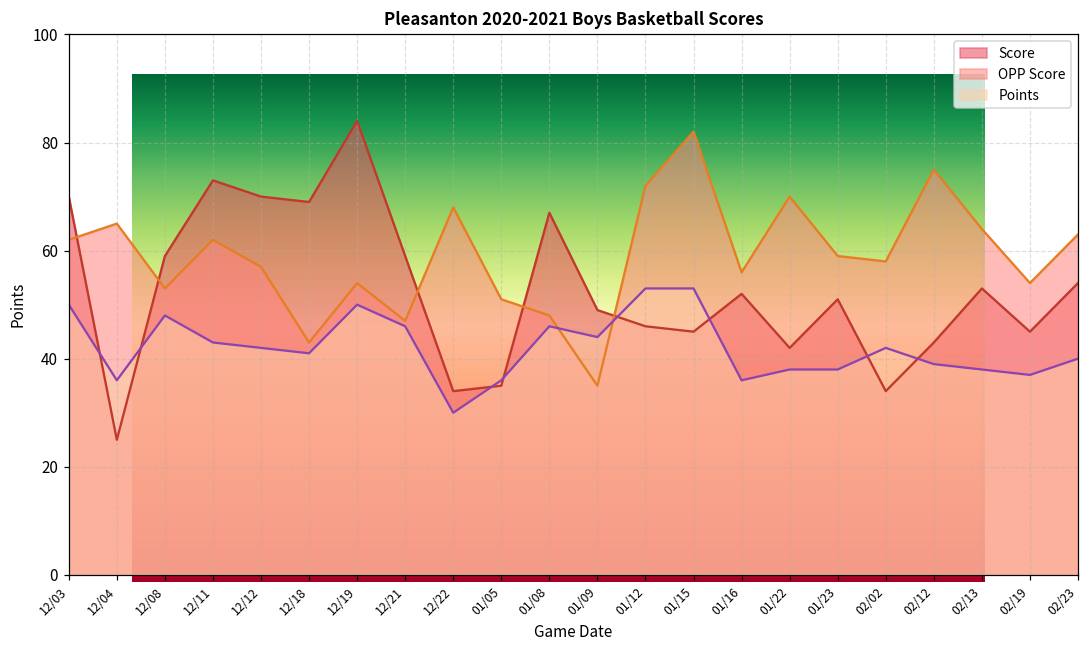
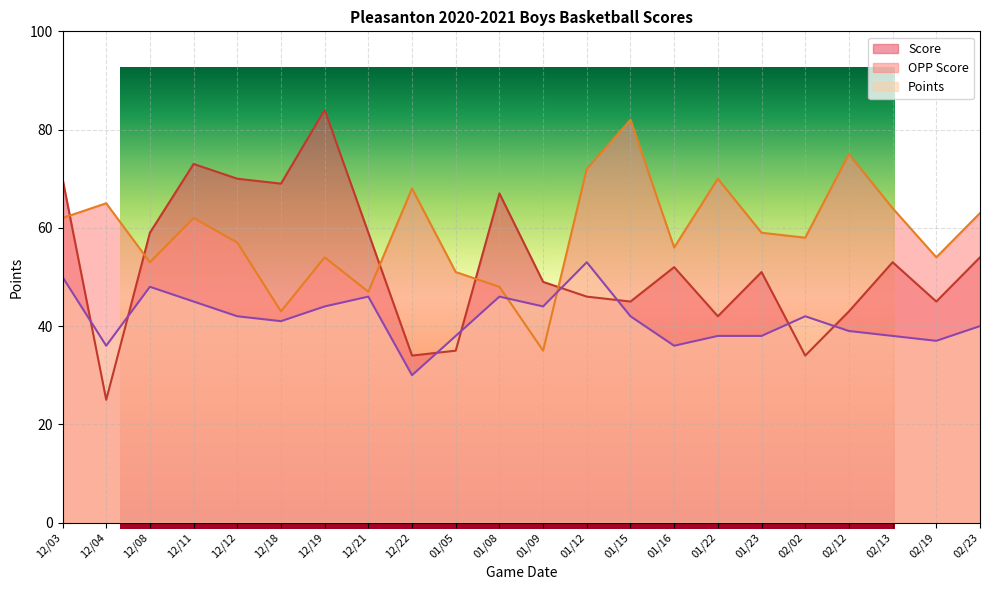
Pleasanton 2020-2021 Boys Basketball Scores, Points, 12/11: 43 -> 45
Pleasanton 2020-2021 Boys Basketball Scores, Points, 12/19: 50 -> 44
Pleasanton 2020-2021 Boys Basketball Scores, Points, 01/05: 36 -> 38
Pleasanton 2020-2021 Boys Basketball Scores, Points, 01/15: 53 -> 42
